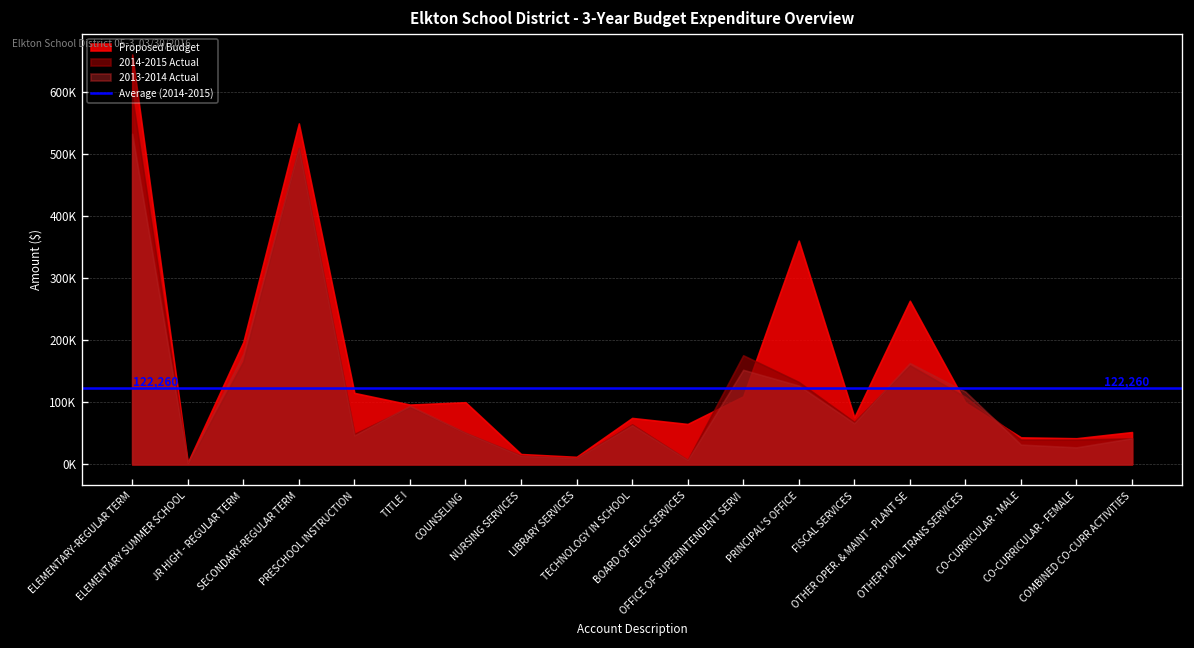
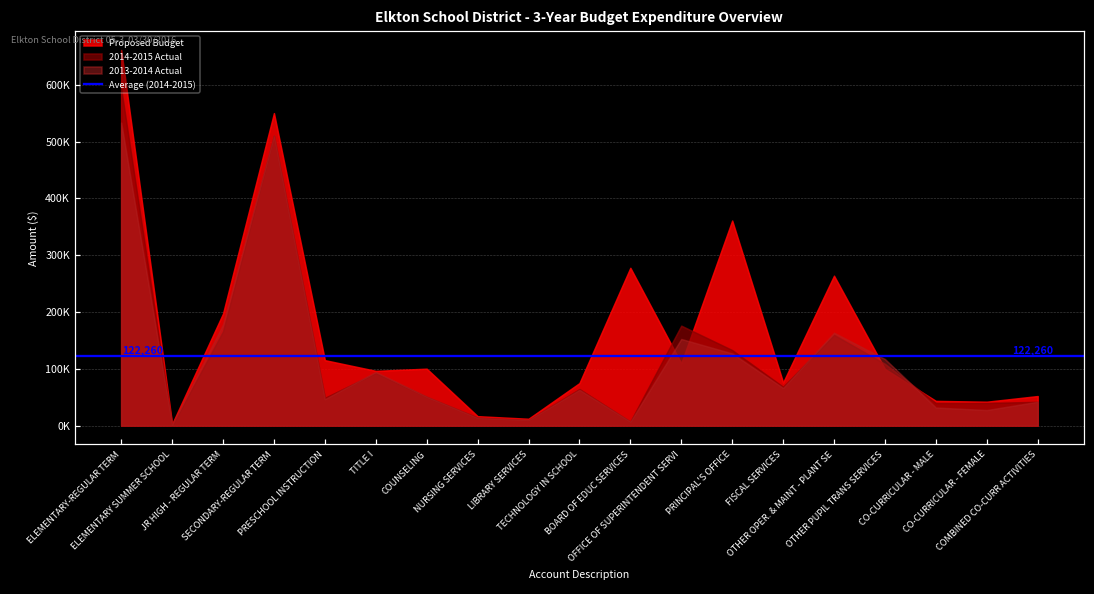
Proposed Budget, BOARD OF EDUC SERVICES: 60000 -> 280000
